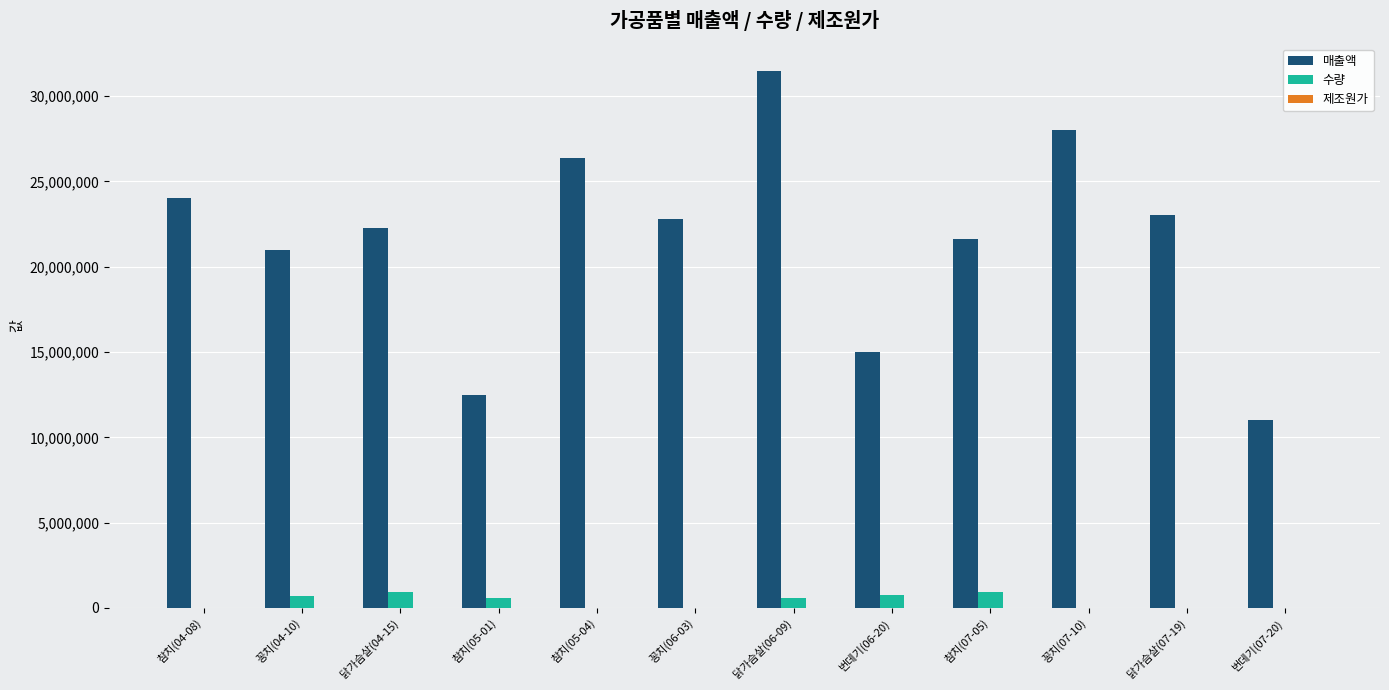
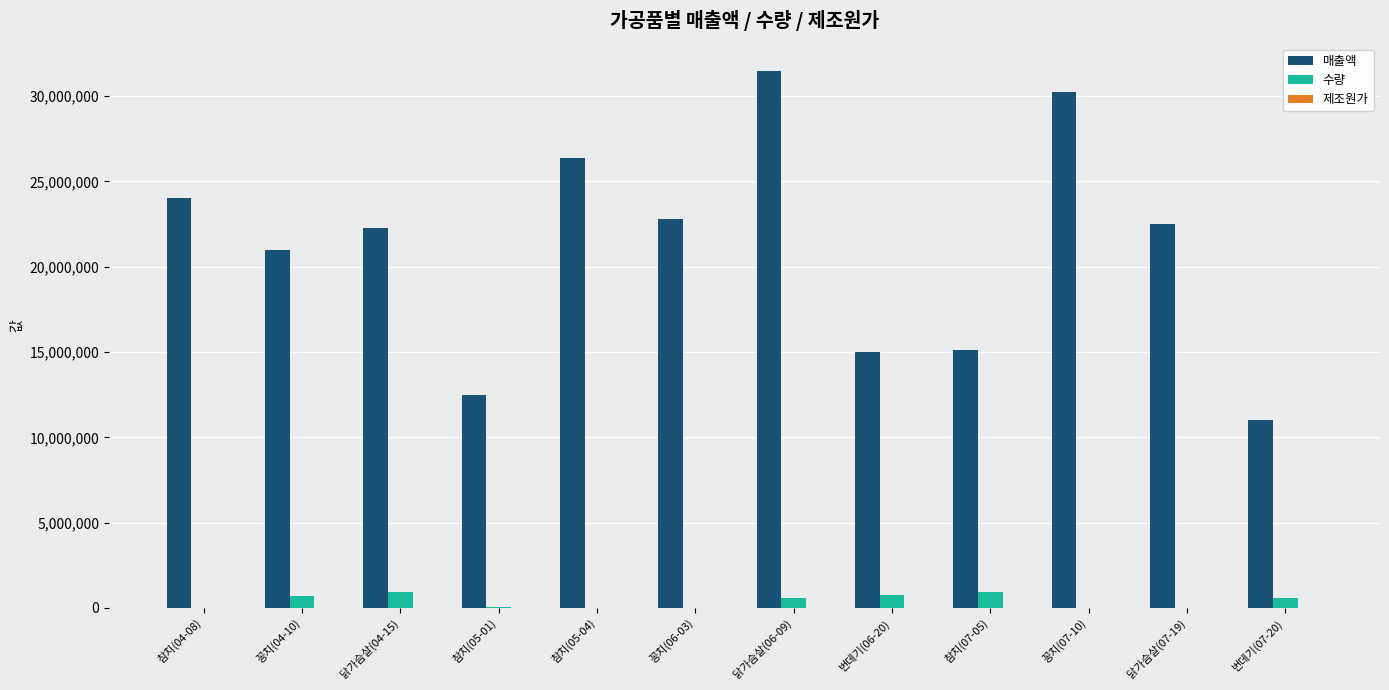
수량, 참치(05-01): 600,000 -> 0
매출액, 참치(07-05): 21,600,000 -> 15,100,000
매출액, 꽁치(07-10): 28,000,000 -> 30,200,000
매출액, 닭가슴살(07-19): 23,000,000 -> 22,500,000
수량, 번데기(07-20): 0 -> 600,000
